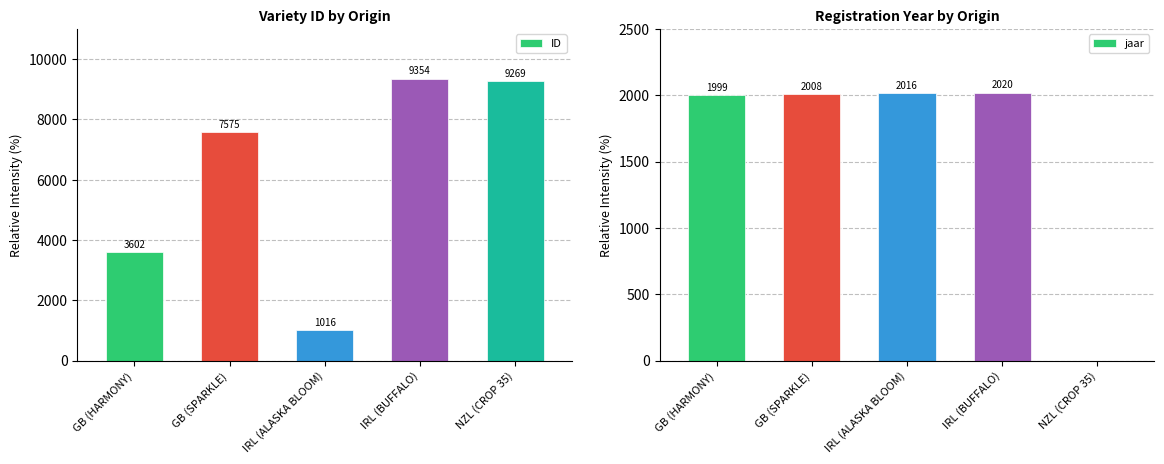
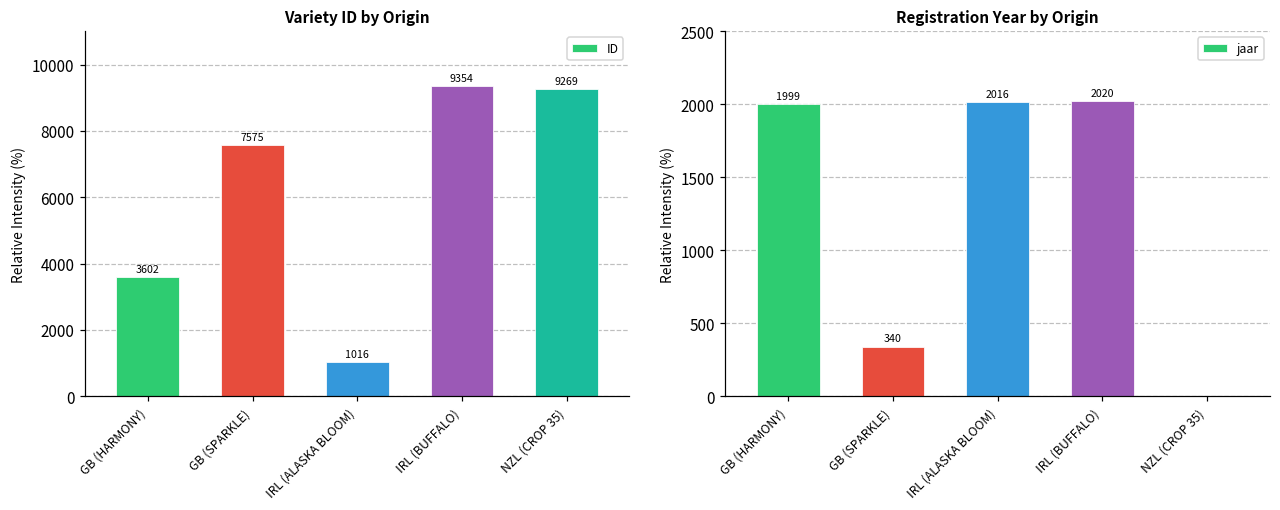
Registration Year by Origin, GB (SPARKLE): 2008 -> 340
